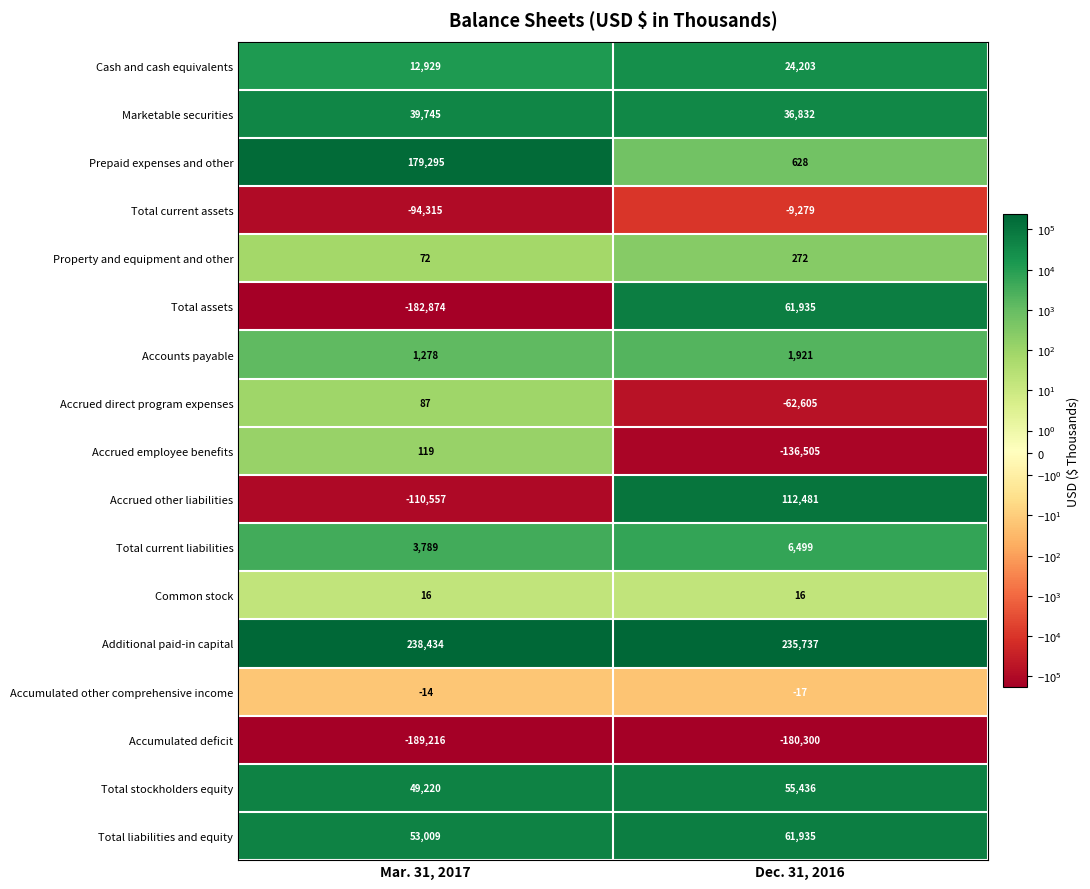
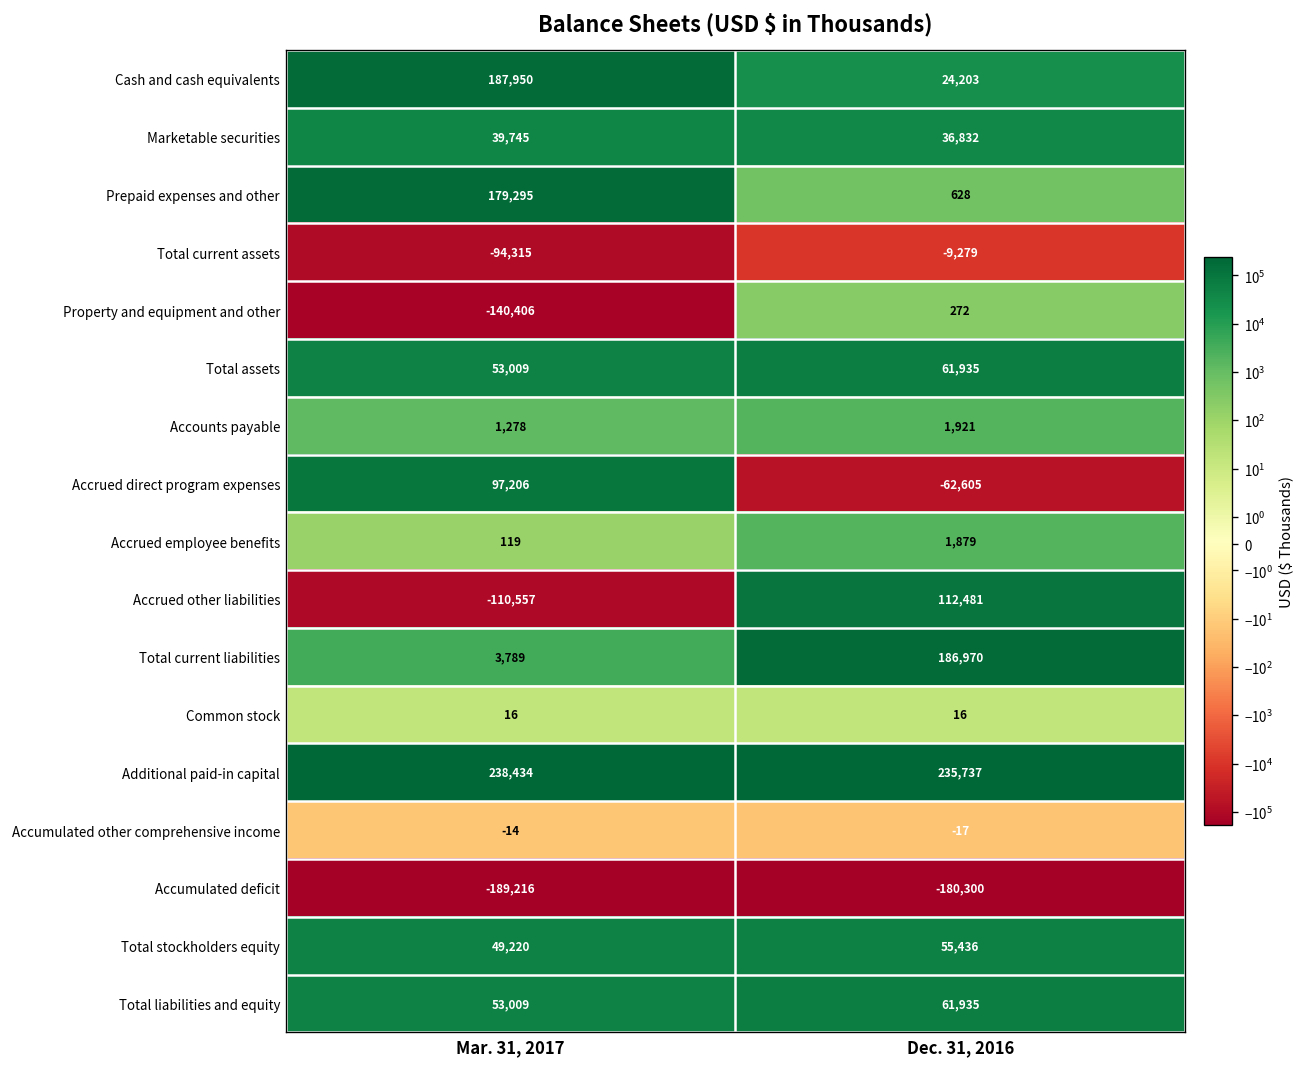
Cash and cash equivalents, Mar. 31, 2017: 12,929 -> 187,950
Property and equipment and other, Mar. 31, 2017: 72 -> -140,406
Total assets, Mar. 31, 2017: -182,874 -> 53,009
Accrued direct program expenses, Mar. 31, 2017: 87 -> 97,206
Accrued employee benefits, Dec. 31, 2016: -136,505 -> 1,879
Total current liabilities, Dec. 31, 2016: 6,499 -> 186,970
